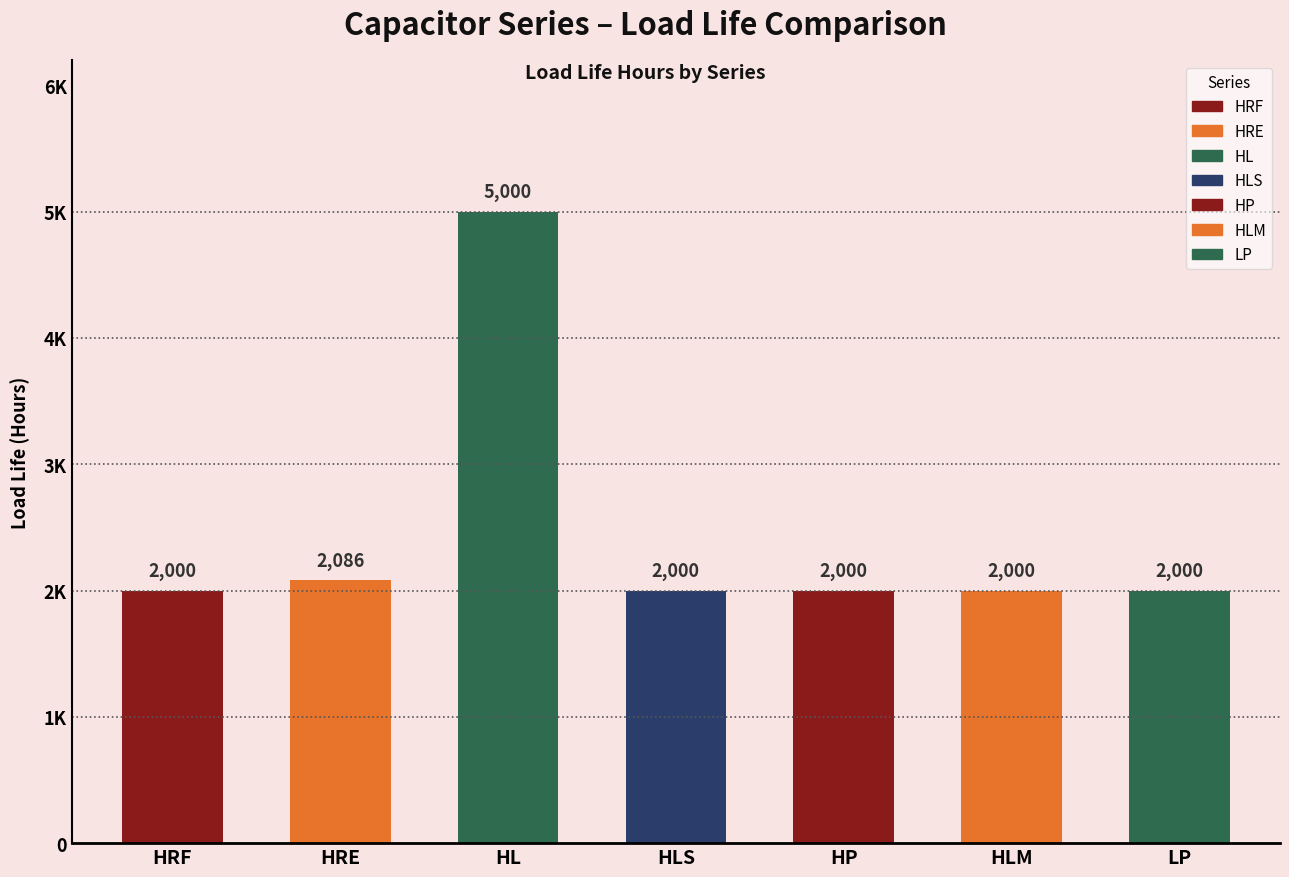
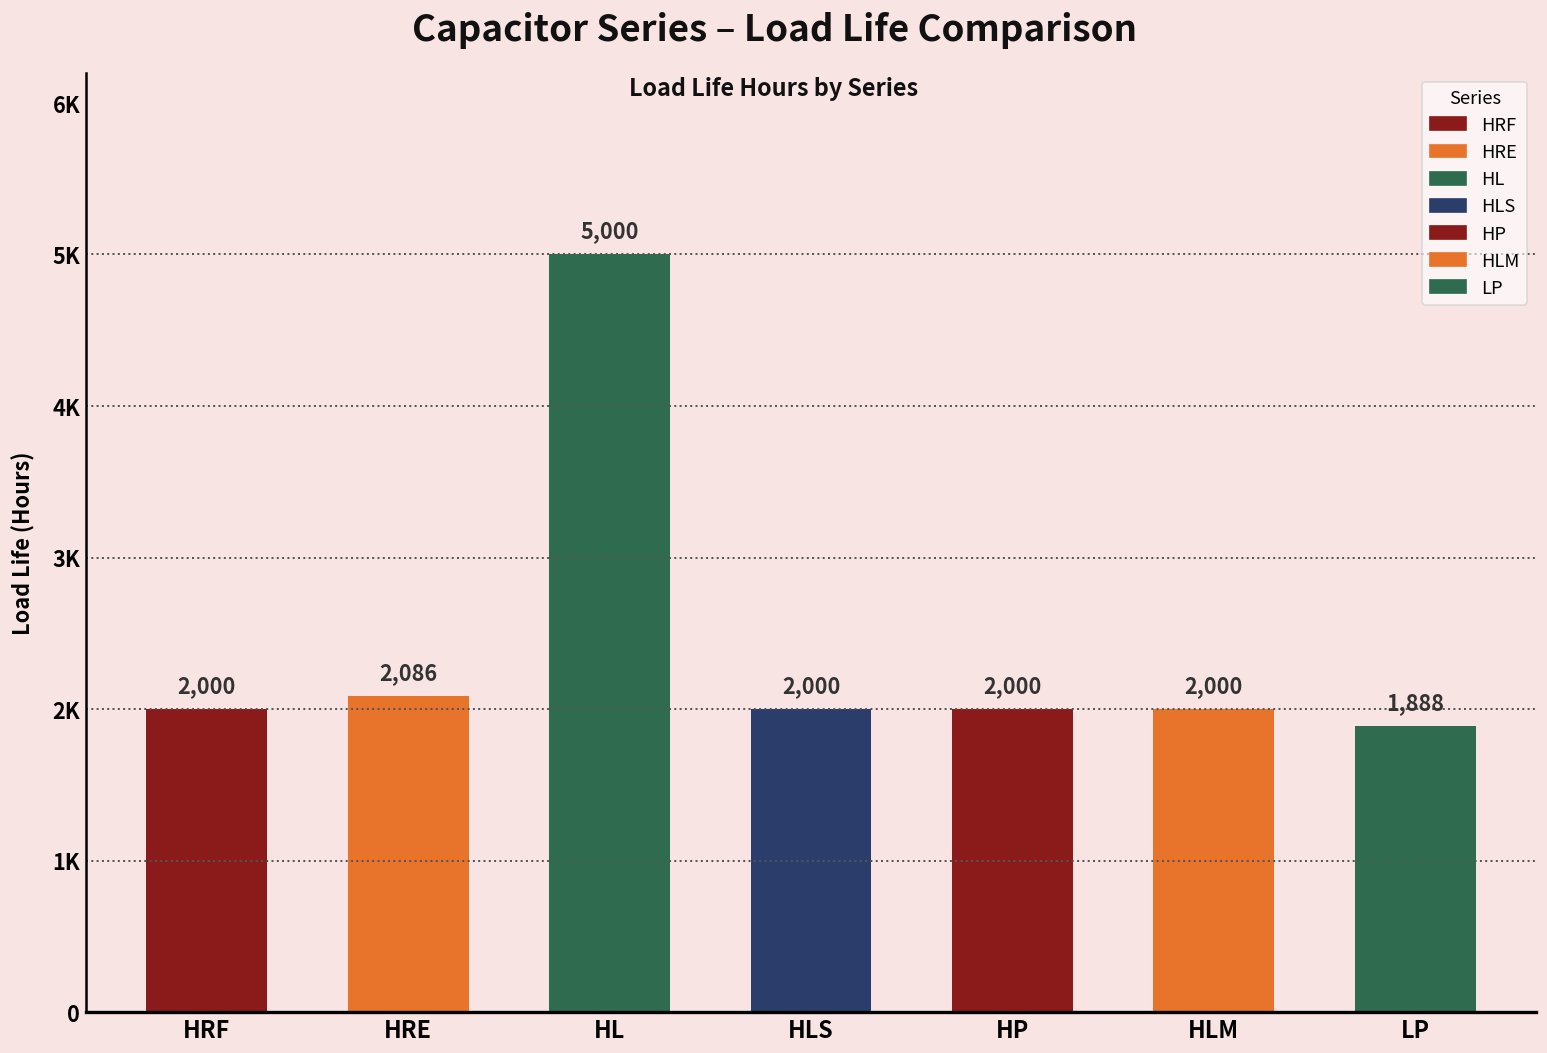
LP: 2,000 -> 1,888
